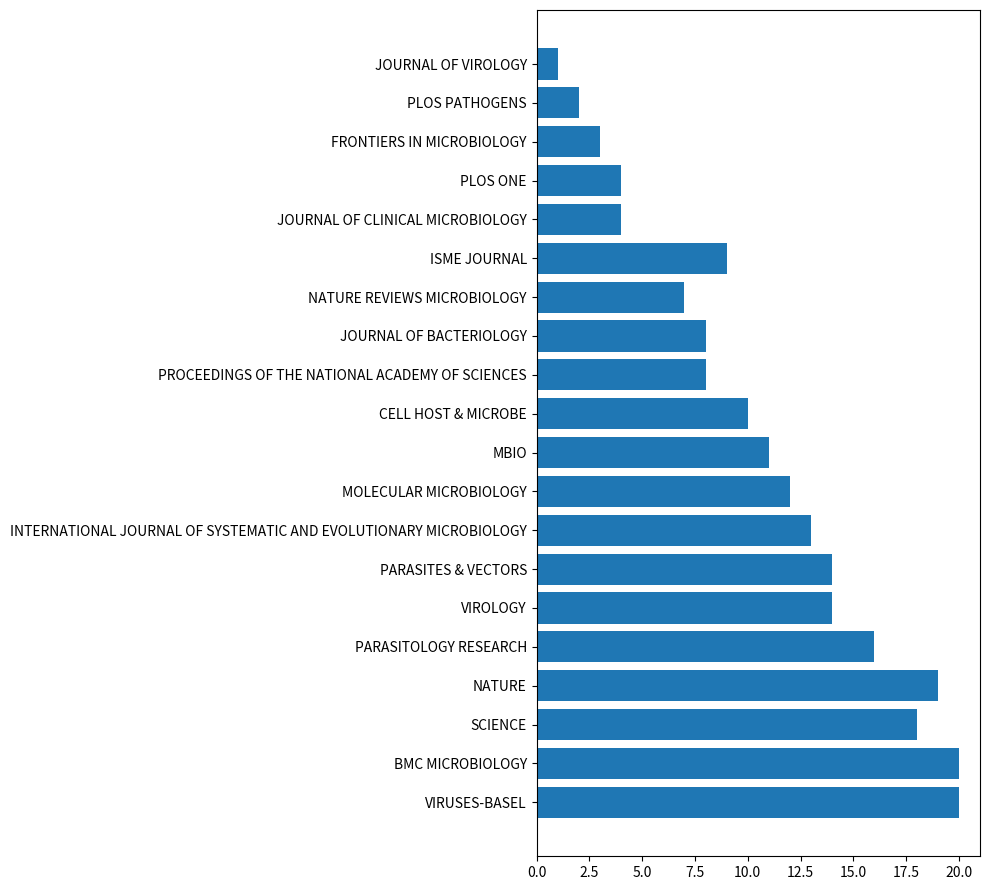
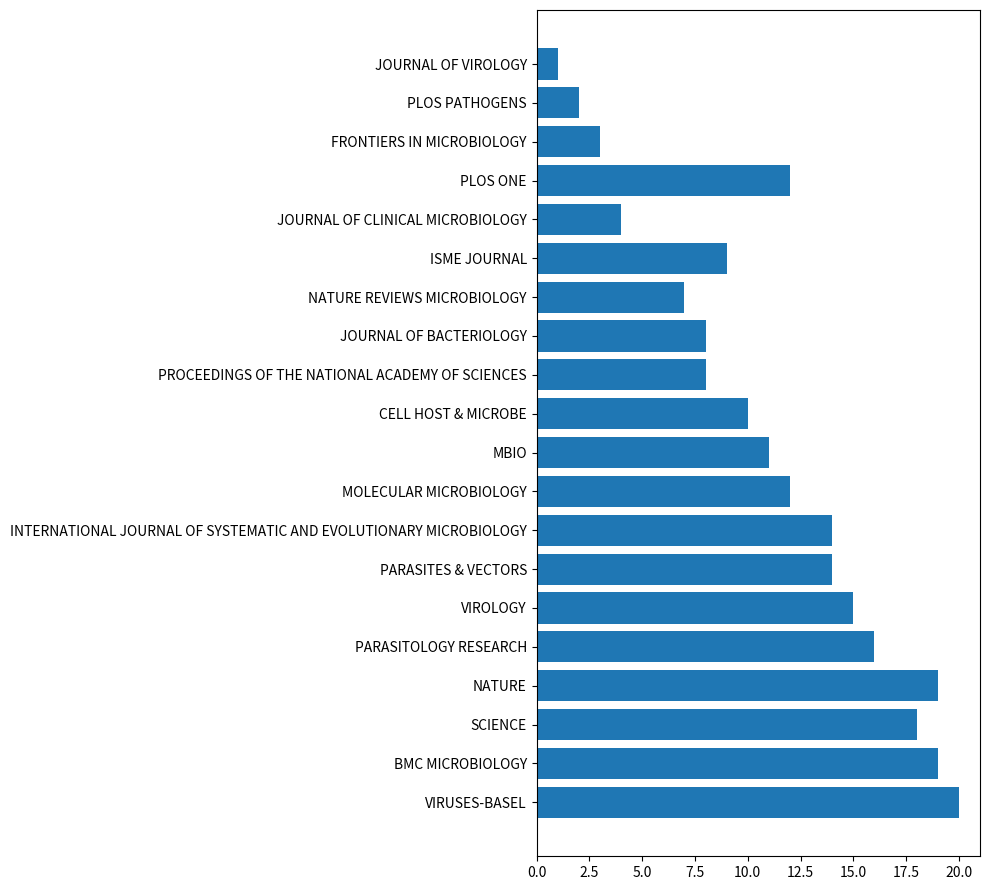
PLOS ONE: 4 -> 12
INTERNATIONAL JOURNAL OF SYSTEMATIC AND EVOLUTIONARY MICROBIOLOGY: 13 -> 14
VIROLOGY: 14 -> 15
BMC MICROBIOLOGY: 20 -> 19
